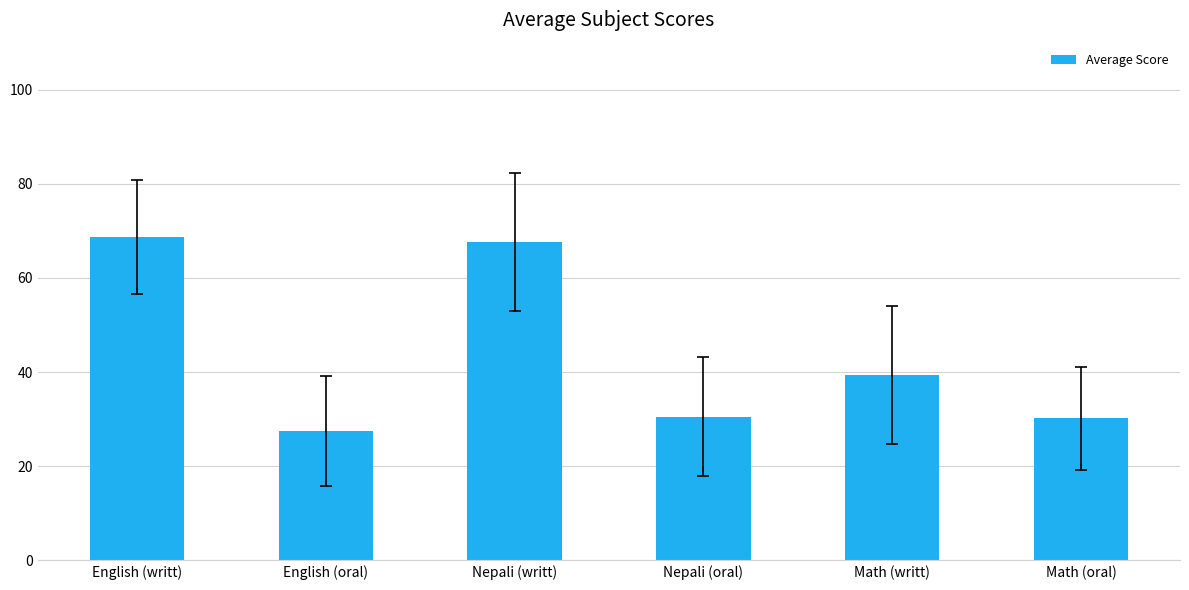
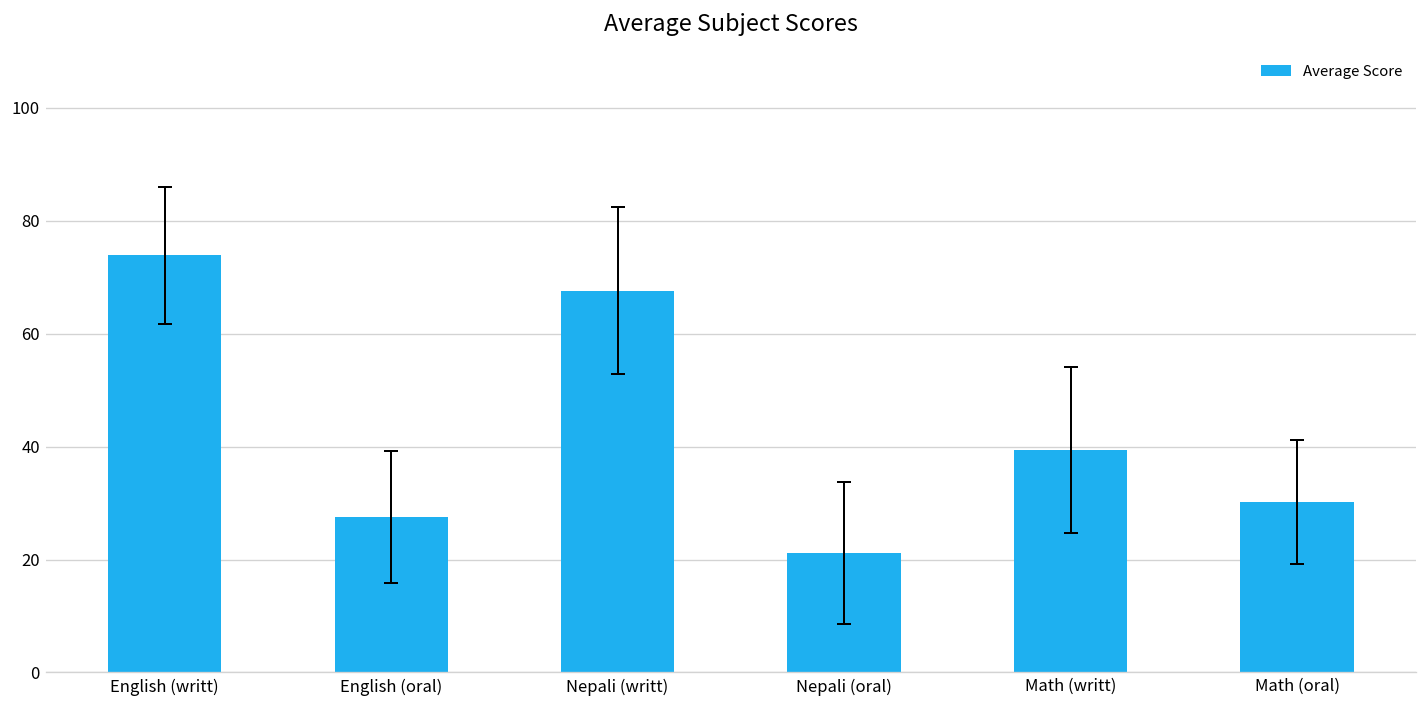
Average Score, English (writt): 69 -> 74
Average Score, Nepali (oral): 31 -> 21
